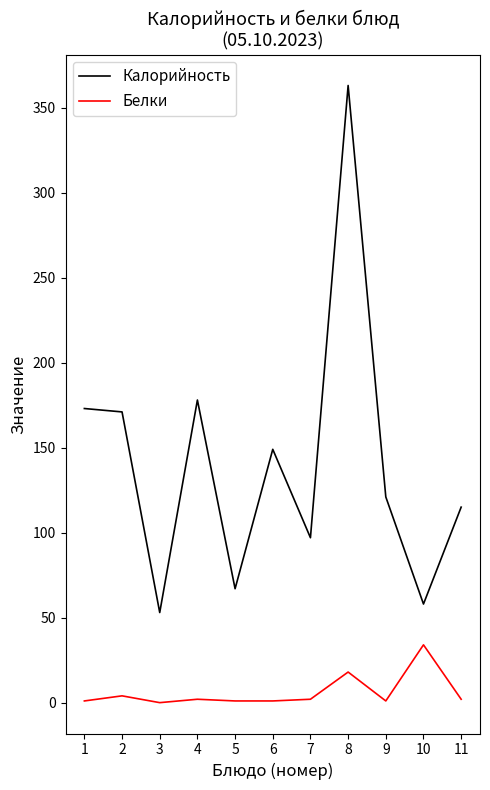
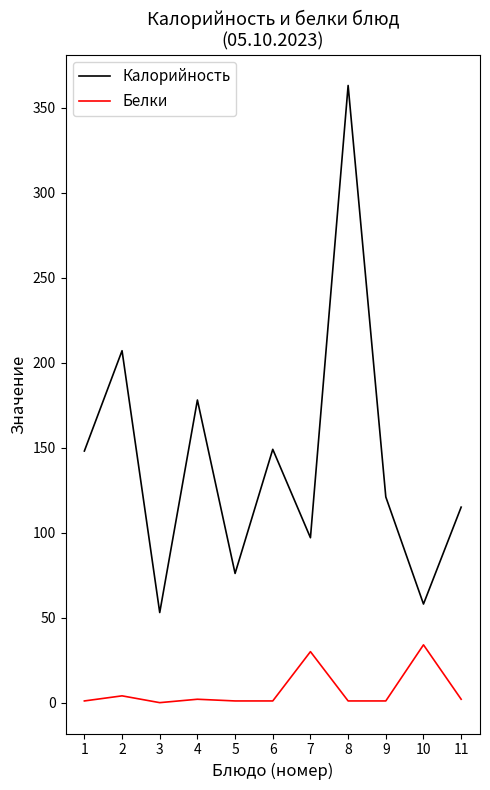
Калорийность, 1: 173 -> 148
Калорийность, 2: 171 -> 207
Калорийность, 5: 67 -> 76
Белки, 7: 2 -> 30
Белки, 8: 18 -> 1
